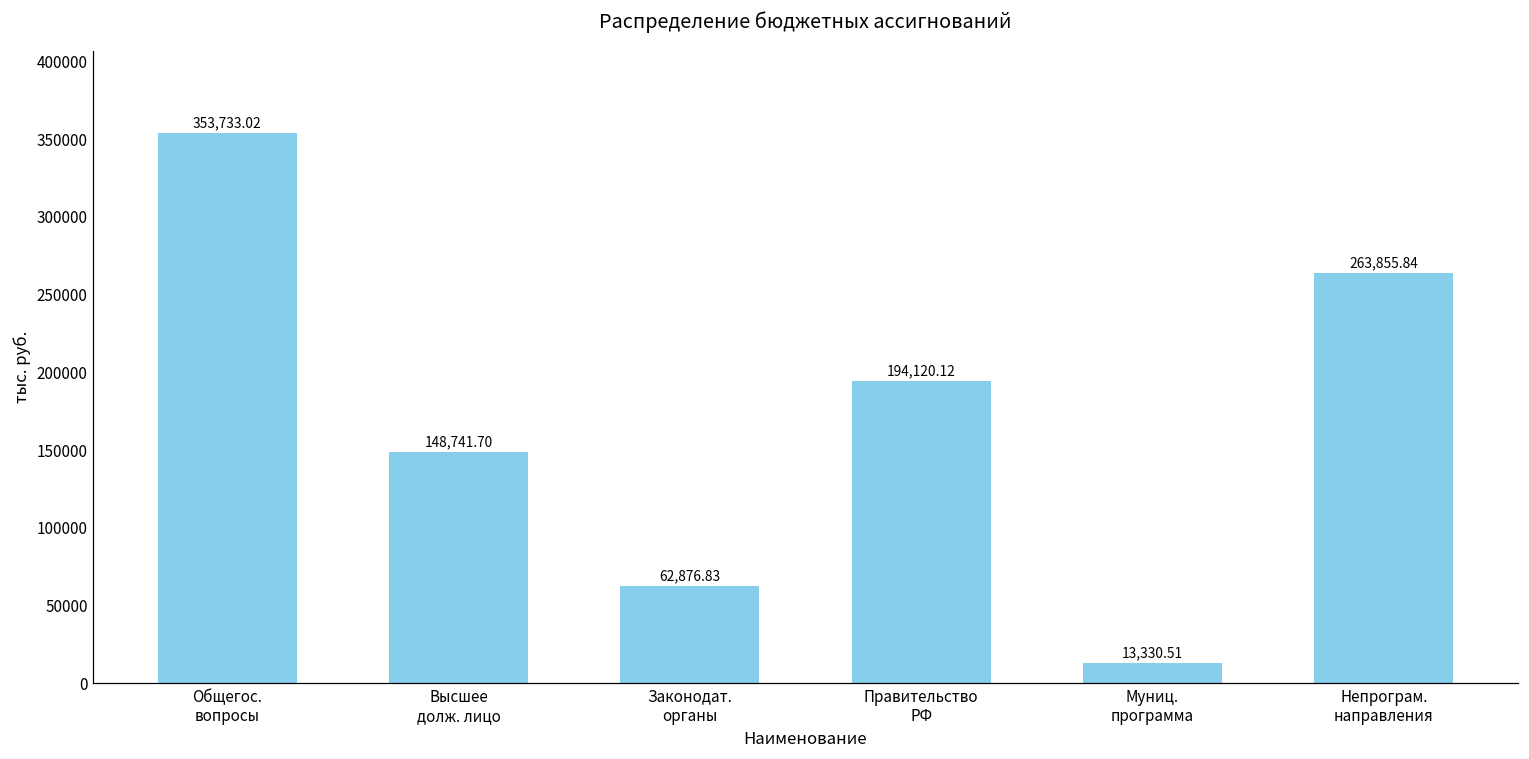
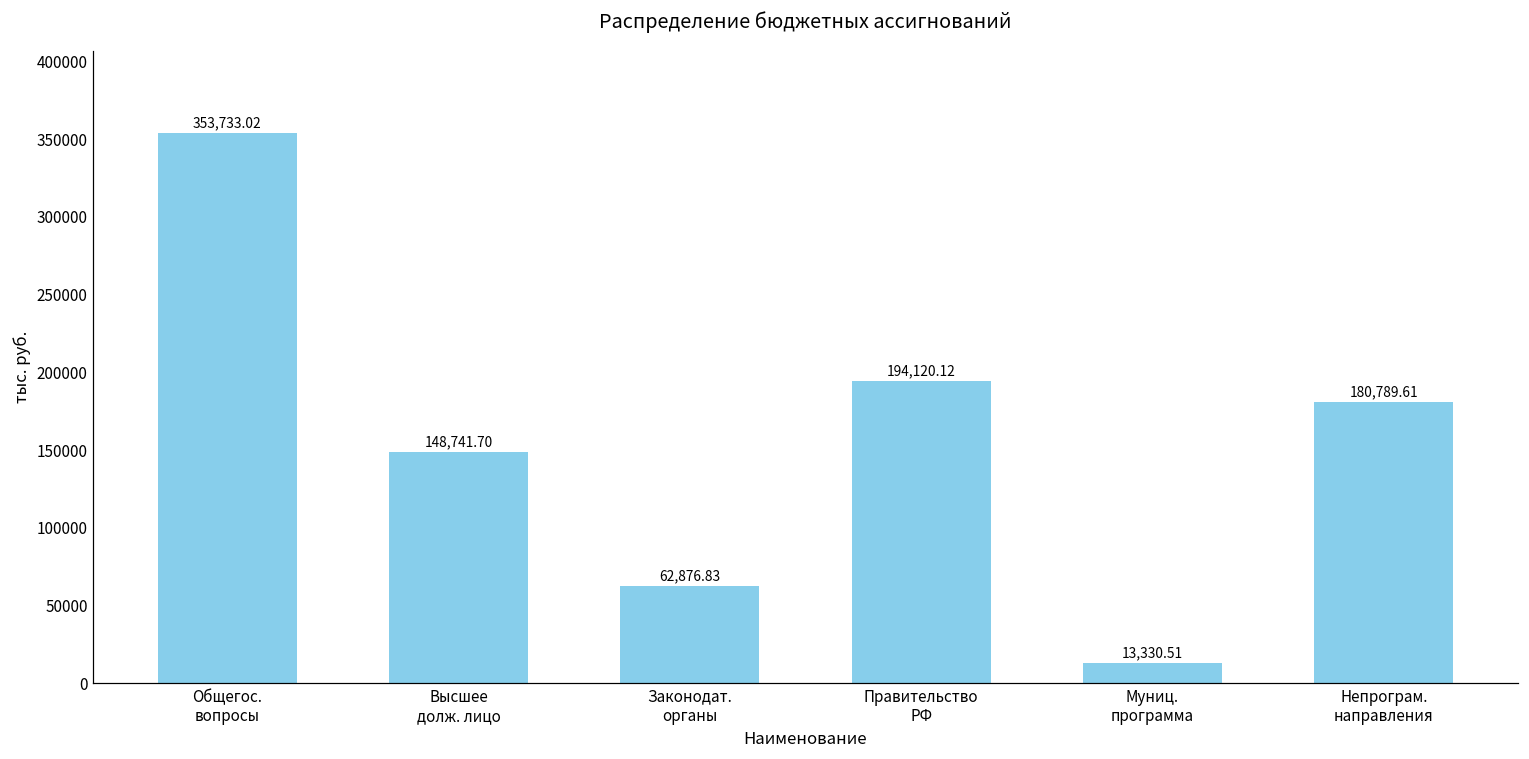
Непрограм. направления: 263,855.84 -> 180,789.61
